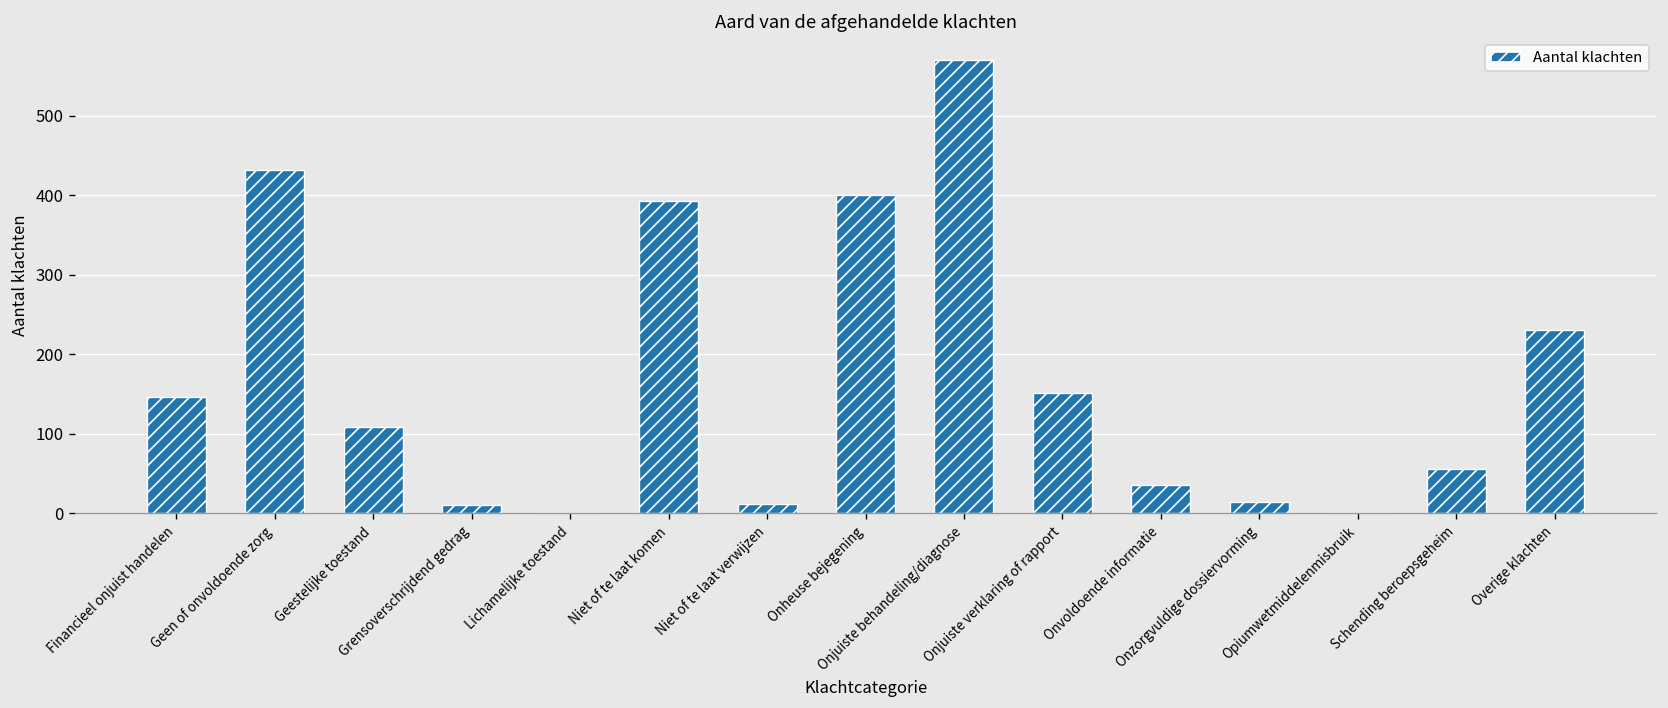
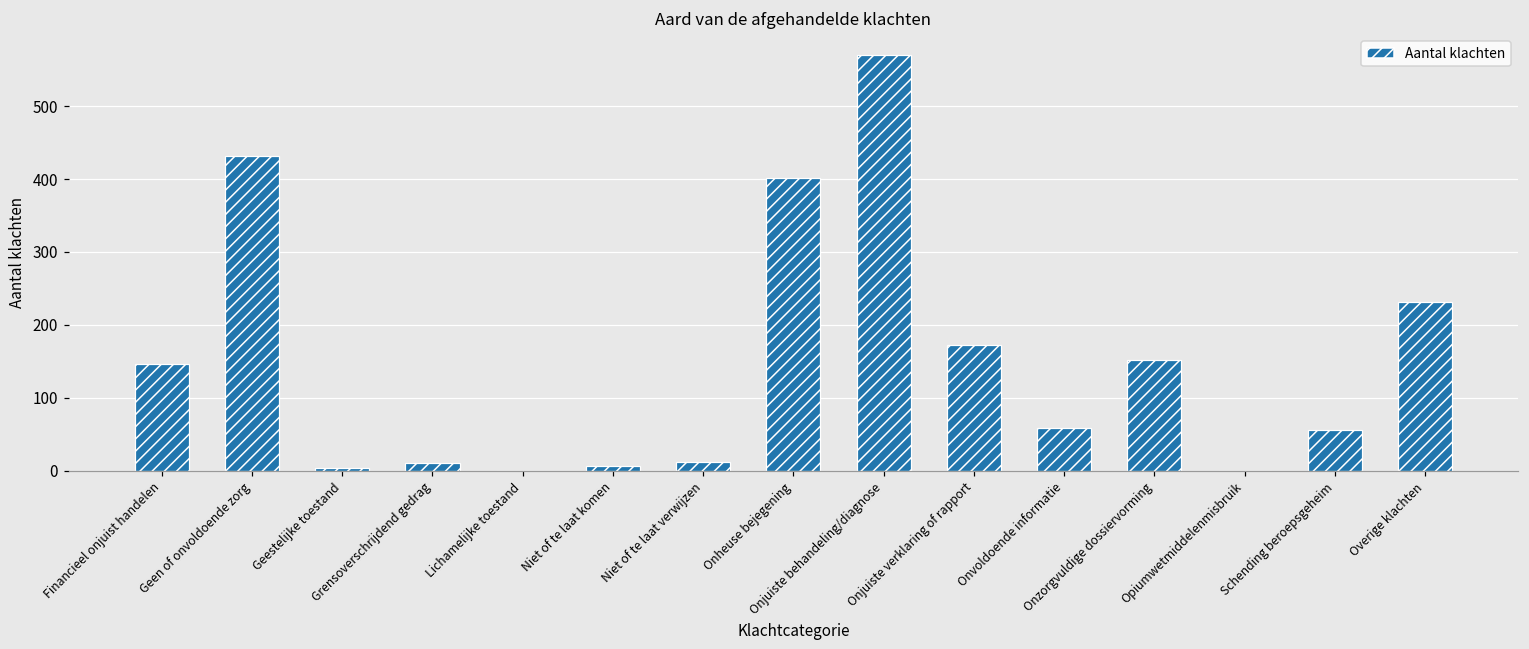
Geestelijke toestand: 110 -> 0
Niet of te laat komen: 390 -> 10
Onjuiste verklaring of rapport: 150 -> 170
Onvoldoende informatie: 40 -> 60
Onzorgvuldige dossiervorming: 10 -> 150
